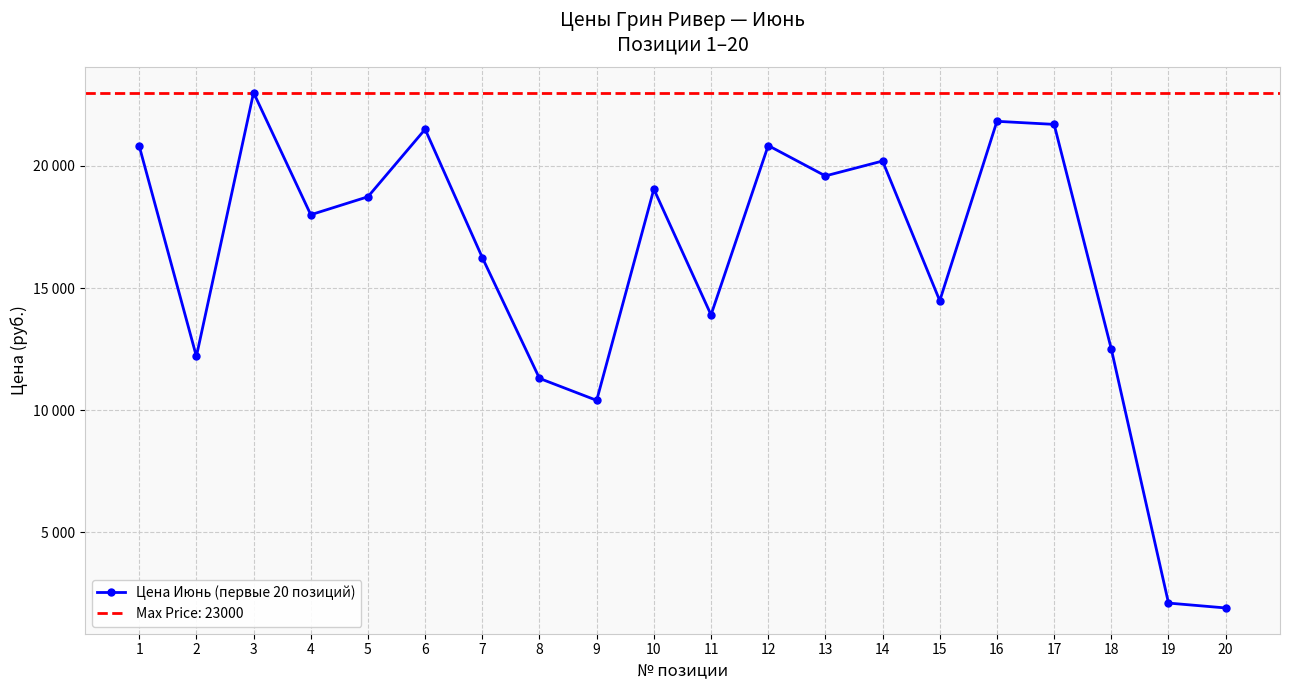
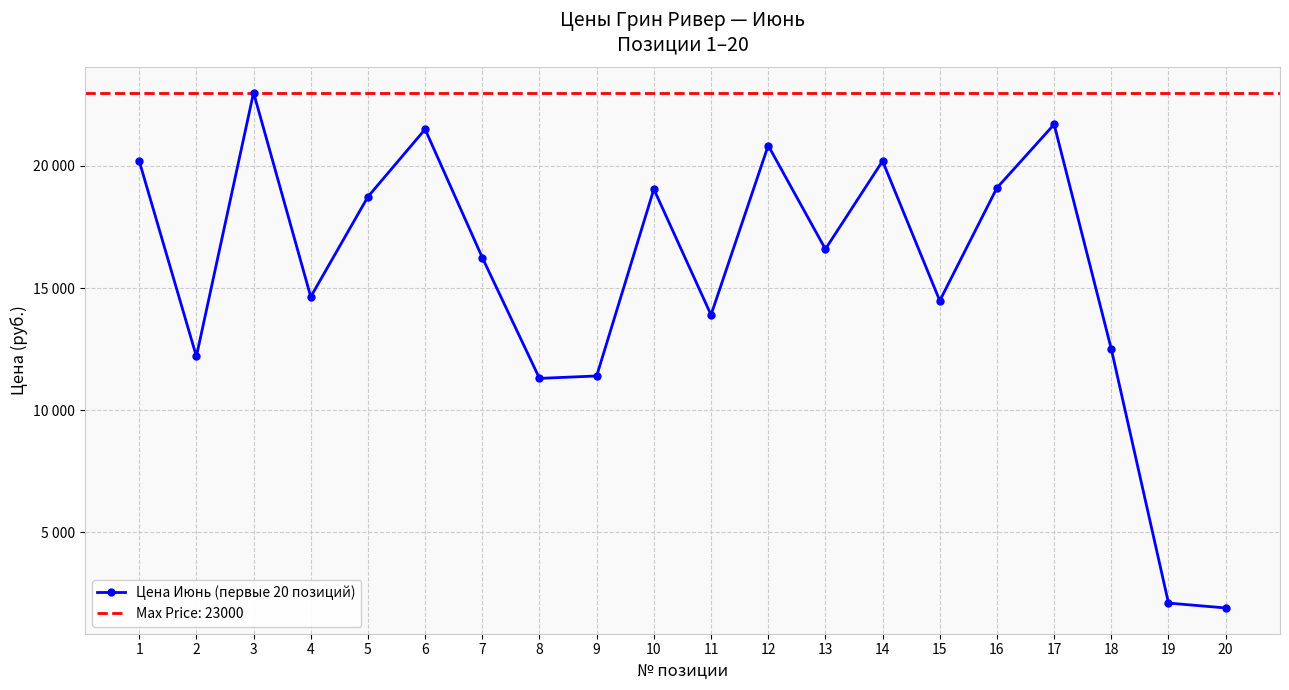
1: 20800 -> 20200
4: 18000 -> 14600
9: 10400 -> 11400
13: 19600 -> 16600
16: 21800 -> 19100
